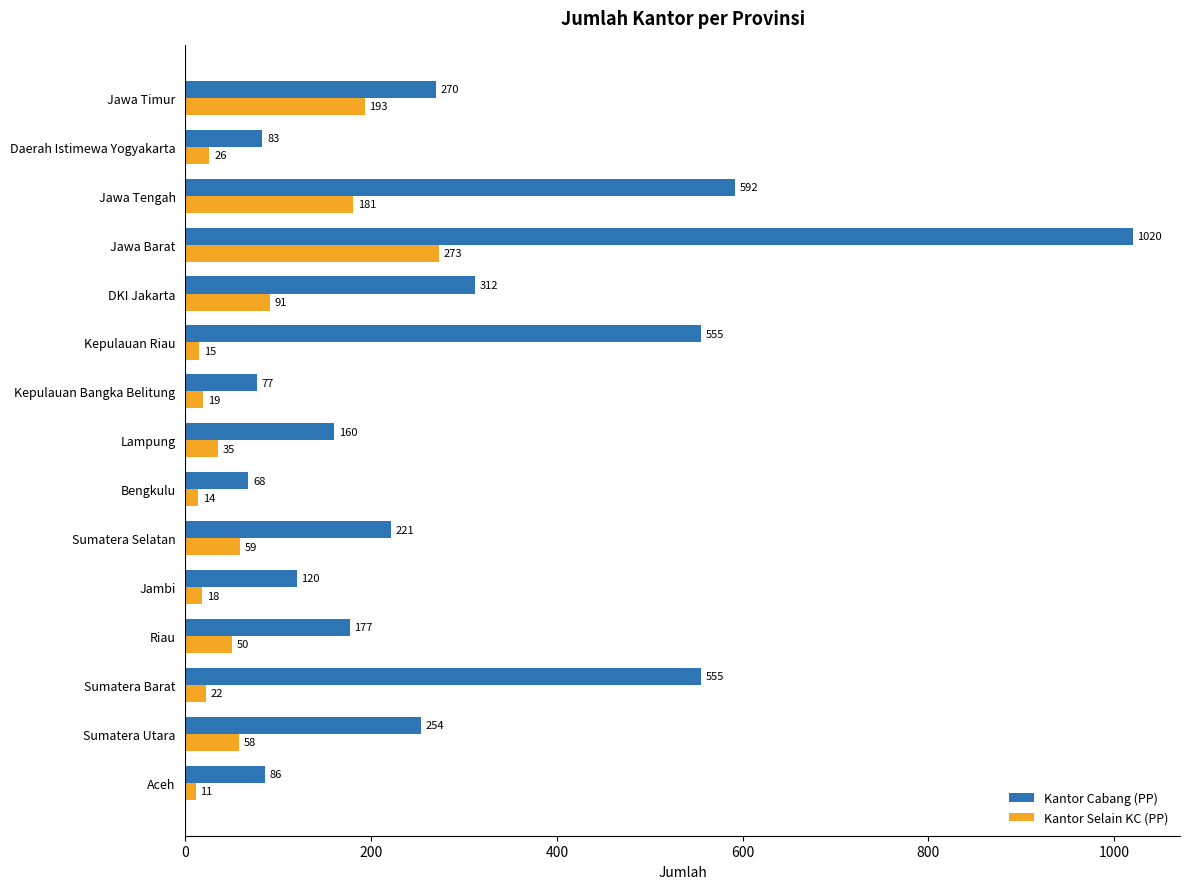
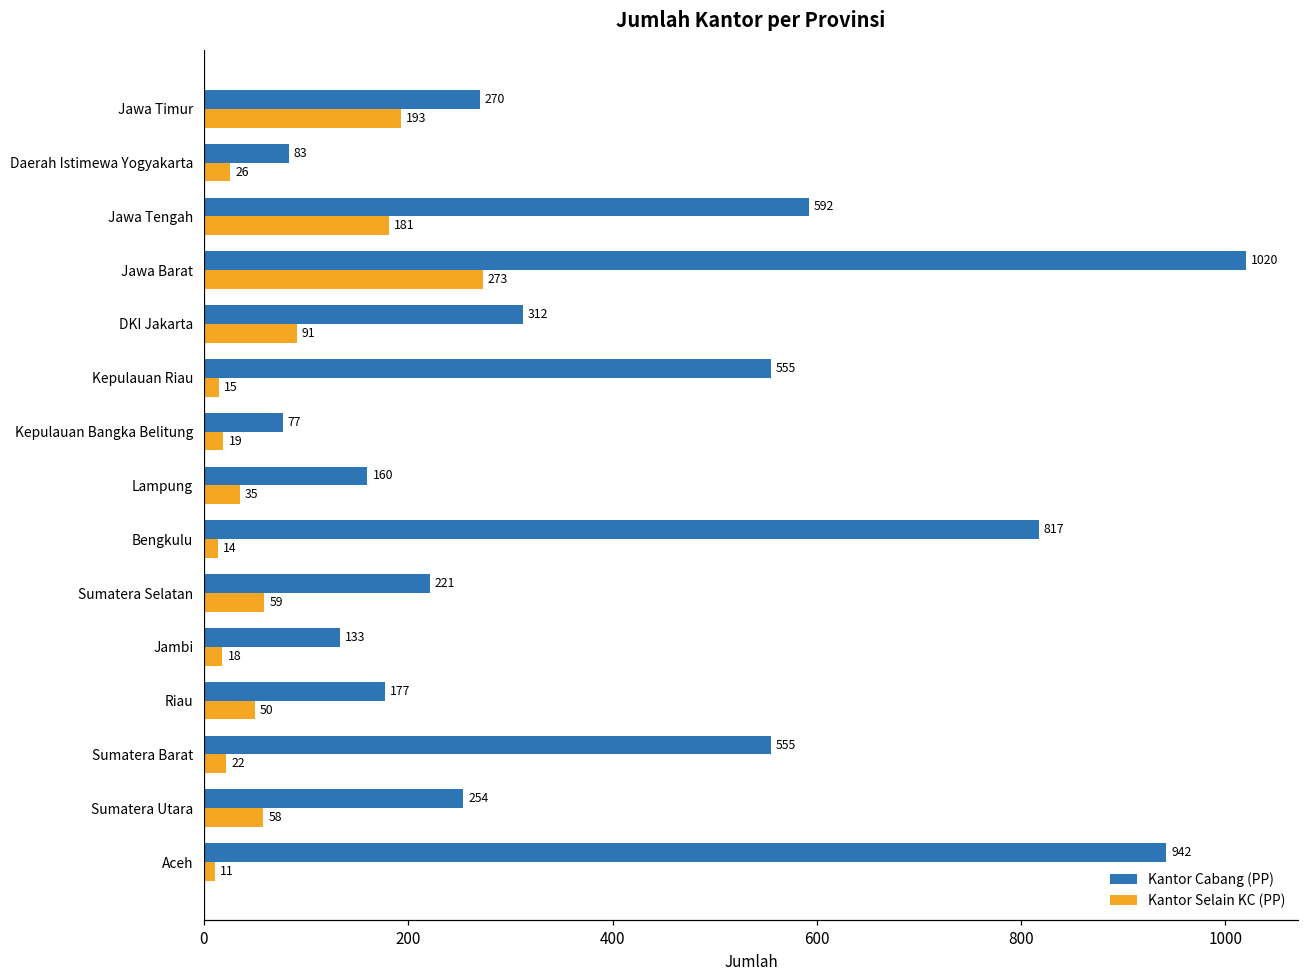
Kantor Cabang (PP), Bengkulu: 68 -> 817
Kantor Cabang (PP), Jambi: 120 -> 133
Kantor Cabang (PP), Aceh: 86 -> 942
